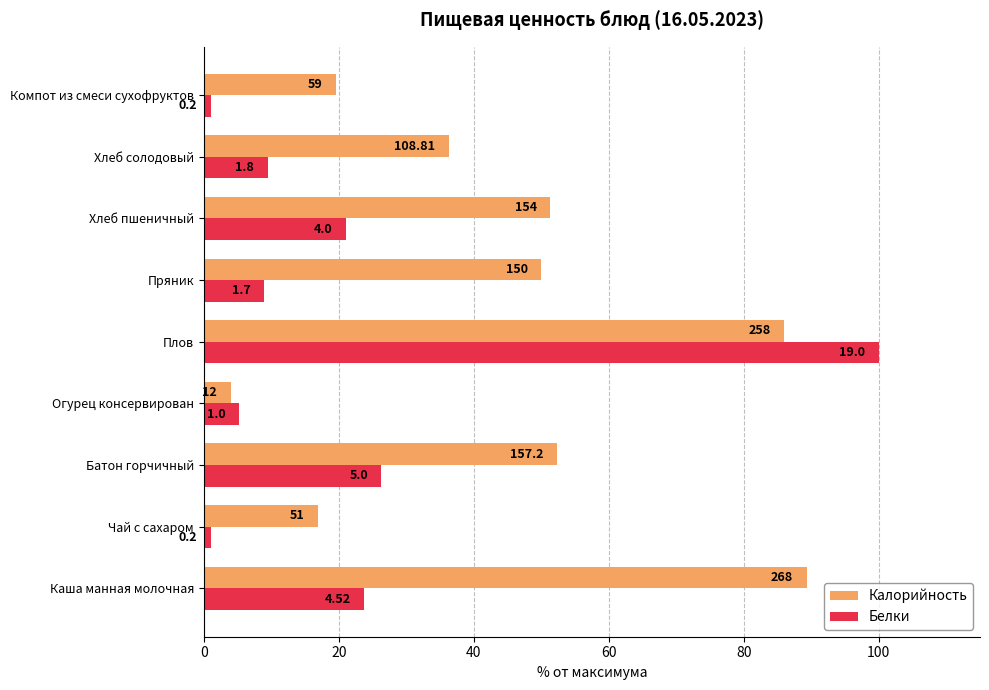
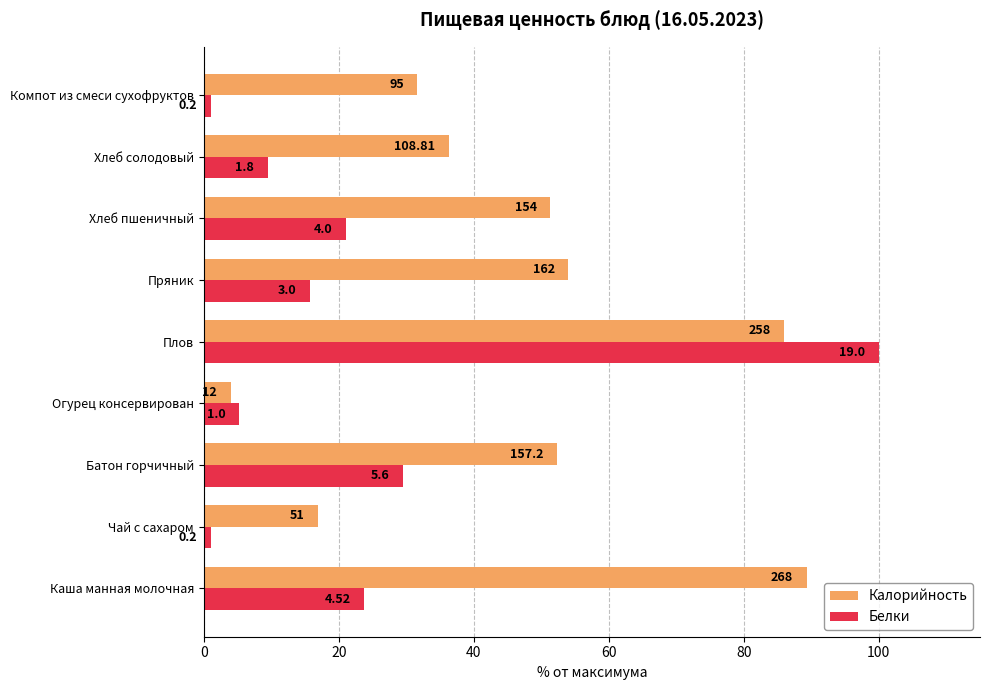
Калорийность, Компот из смеси сухофруктов: 59 -> 95
Калорийность, Пряник: 150 -> 162
Белки, Пряник: 1.7 -> 3.0
Белки, Батон горчичный: 5.0 -> 5.6
